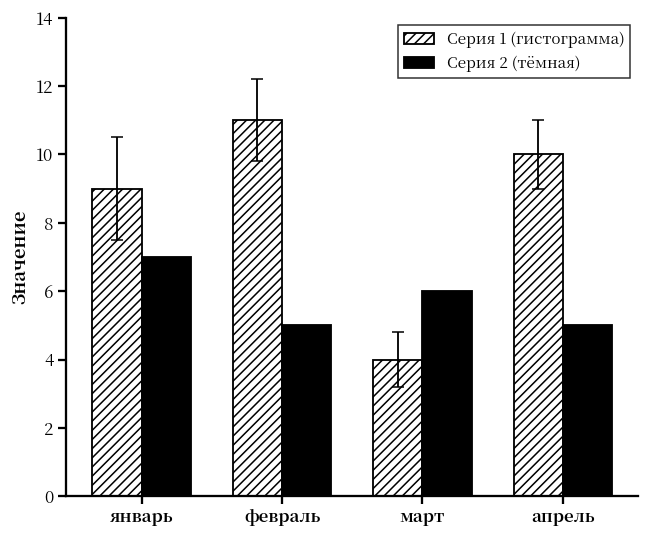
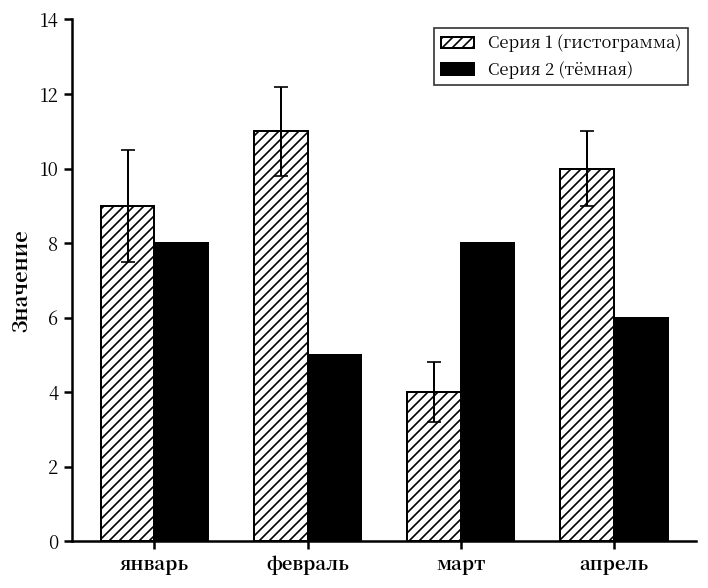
Серия 2 (тёмная), январь: 7 -> 8
Серия 2 (тёмная), март: 6 -> 8
Серия 2 (тёмная), апрель: 5 -> 6
